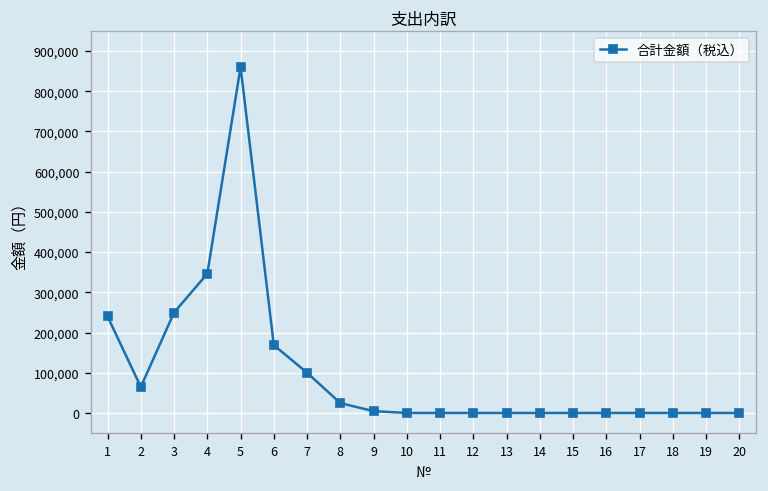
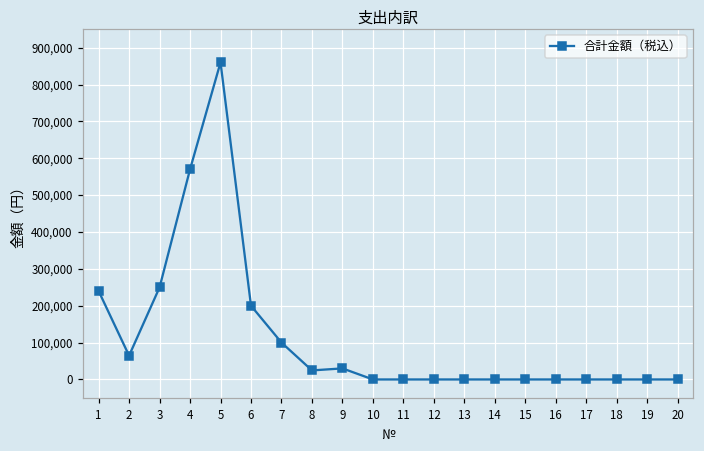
4: 350,000 -> 570,000
6: 170,000 -> 200,000
9: 0 -> 30,000
